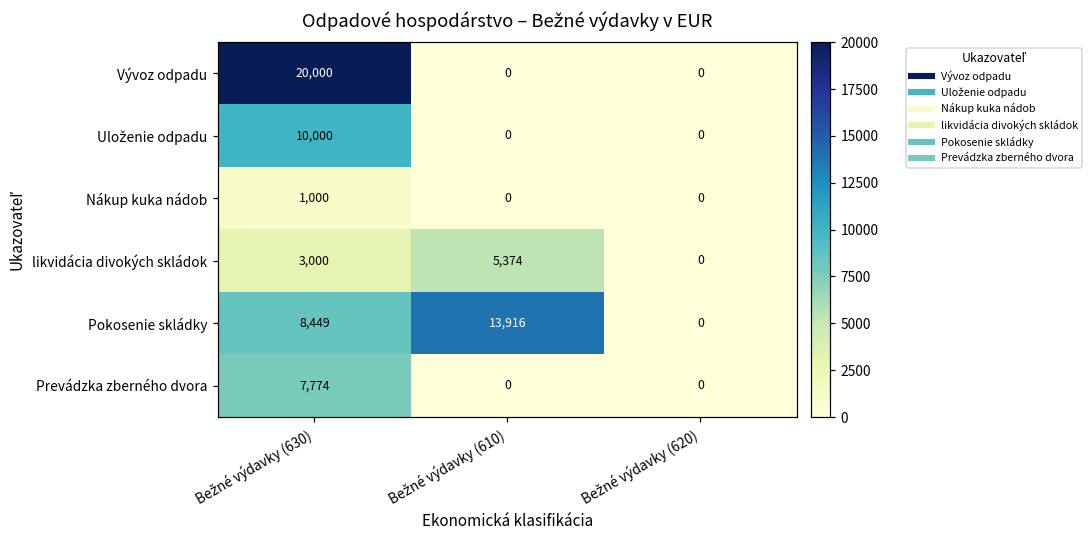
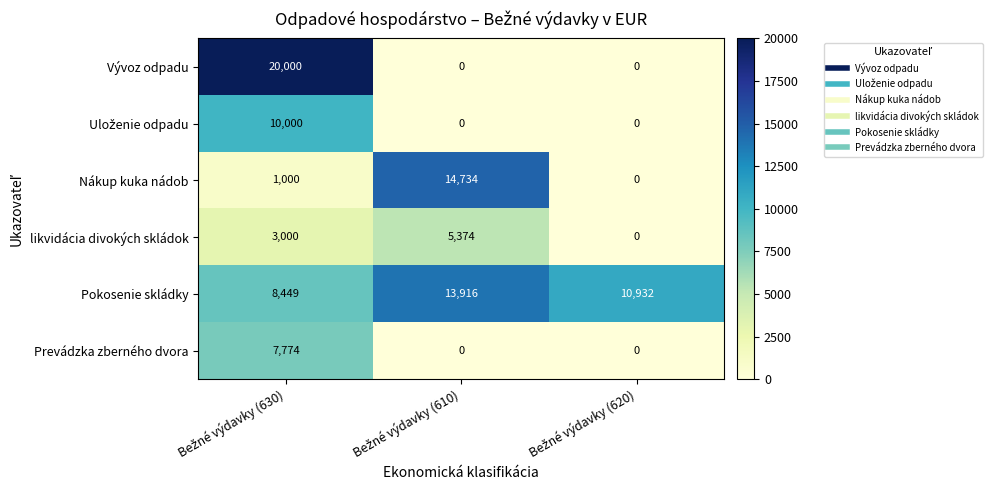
Nákup kuka nádob, Bežné výdavky (610): 0 -> 14,734
Pokosenie skládky, Bežné výdavky (620): 0 -> 10,932
